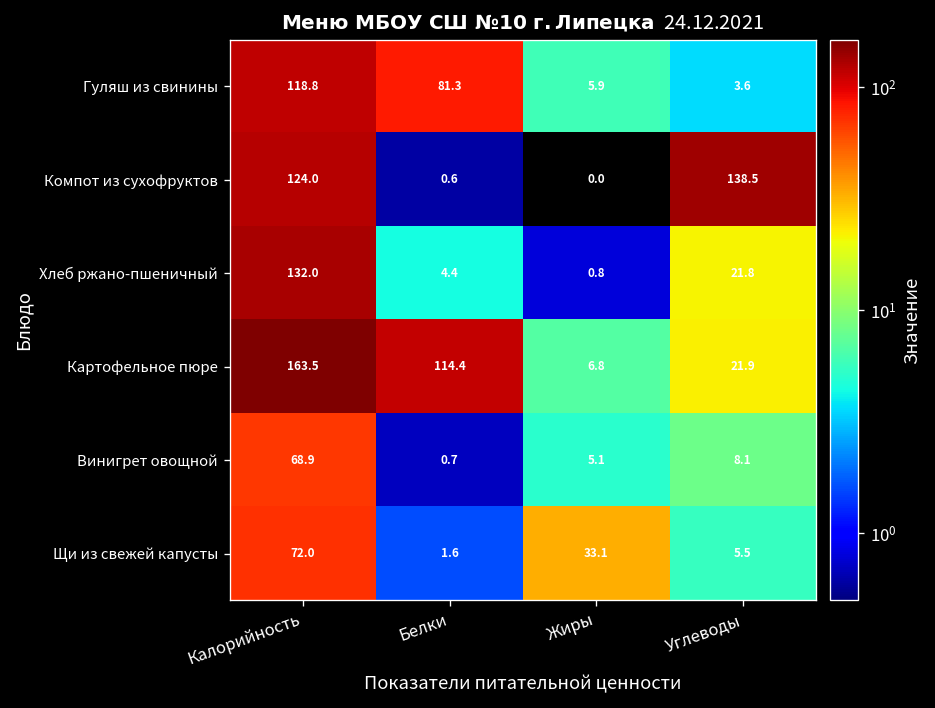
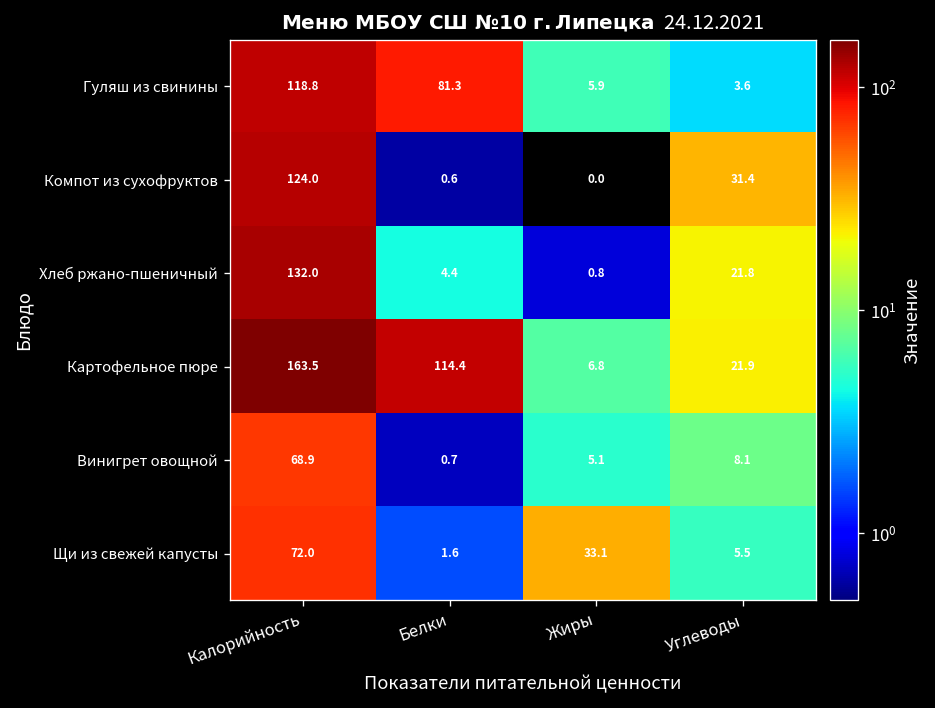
Компот из сухофруктов, Углеводы: 138.5 -> 31.4
